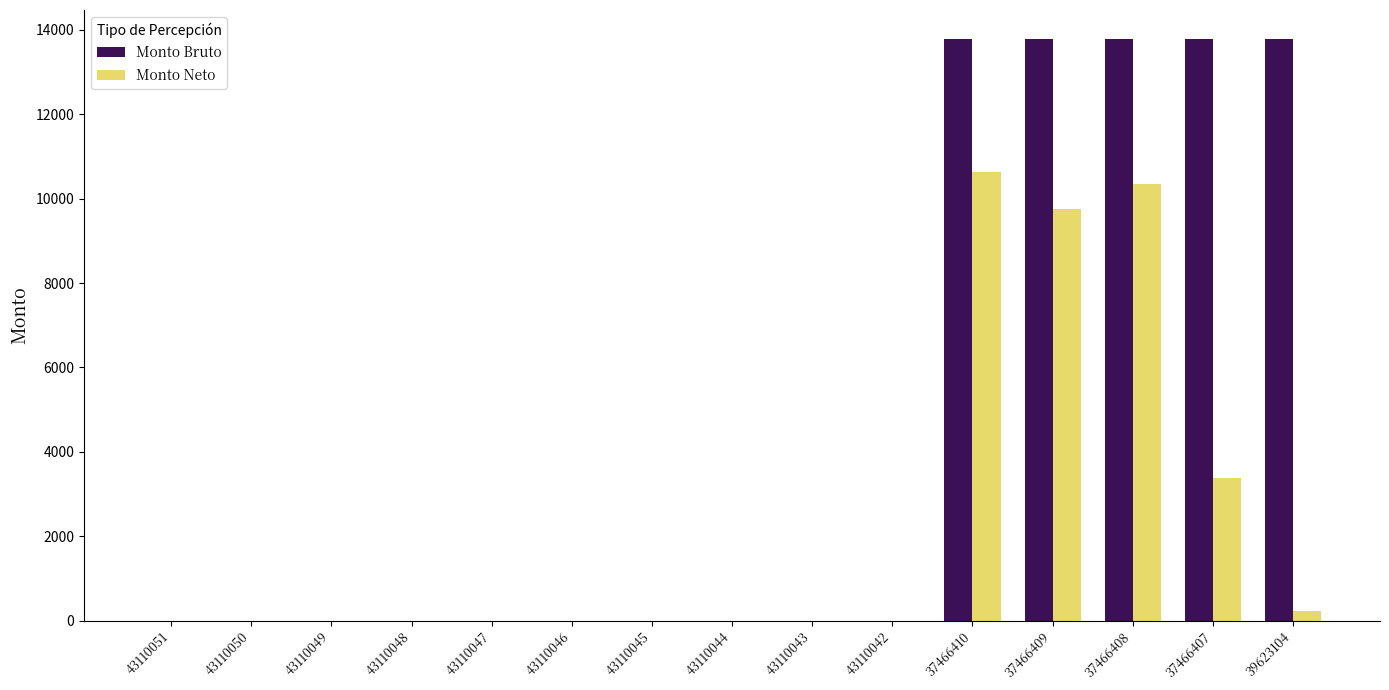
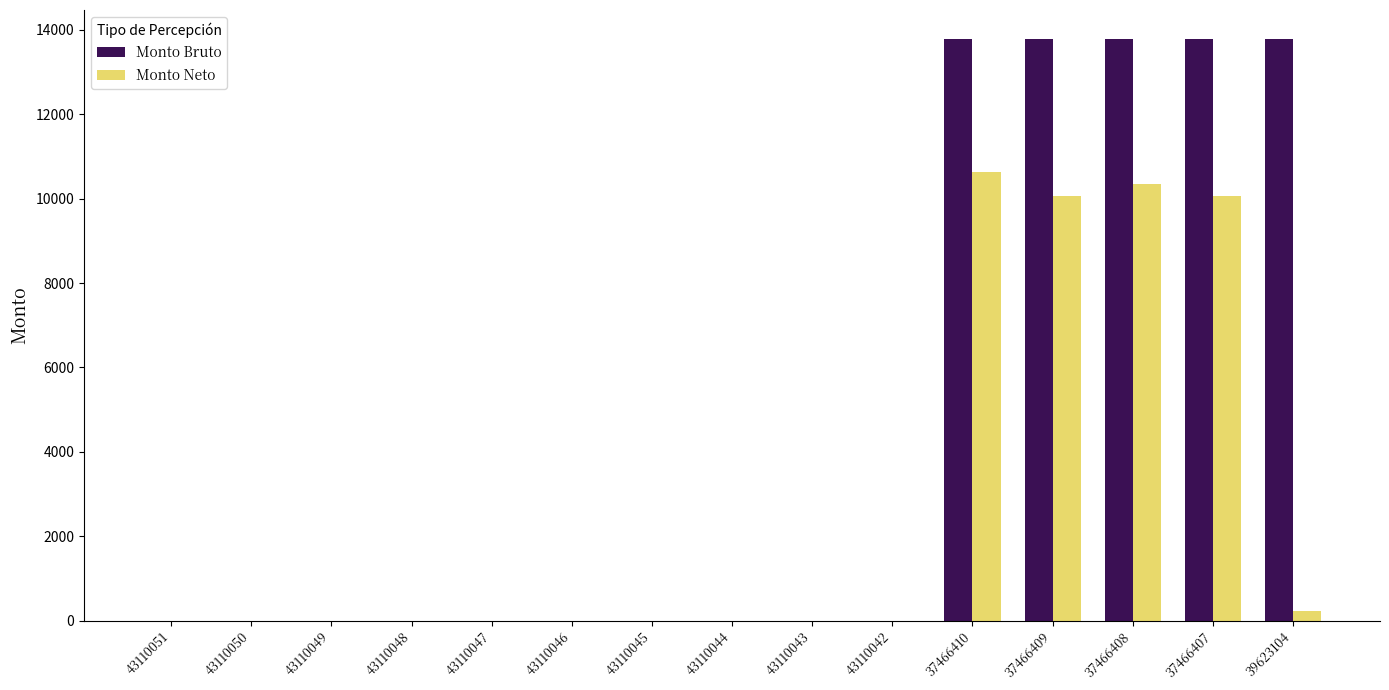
Monto Neto, 37466409: 9800 -> 10100
Monto Neto, 37466407: 3400 -> 10100
